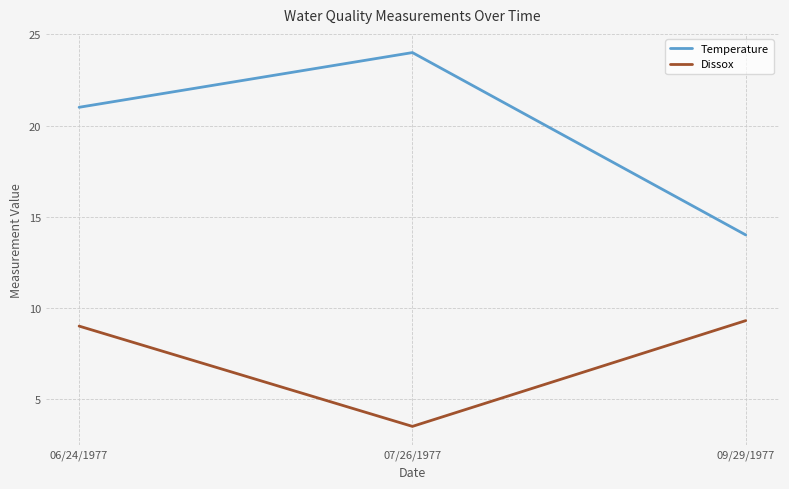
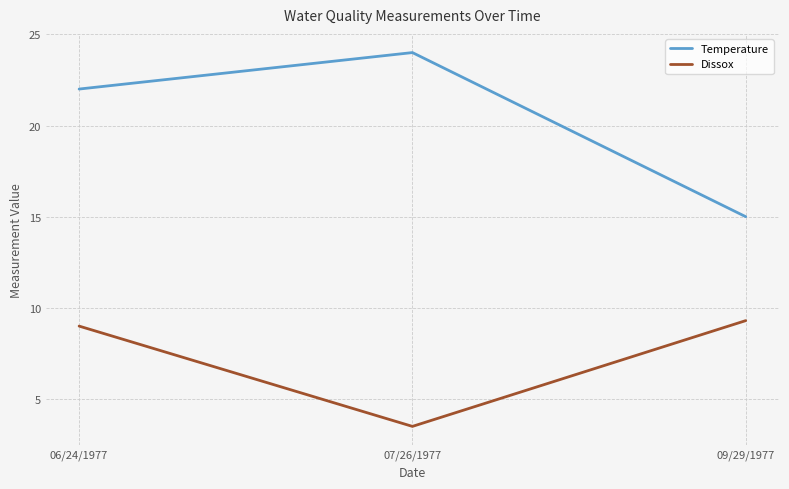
Temperature, 06/24/1977: 21 -> 22
Temperature, 09/29/1977: 14 -> 15
